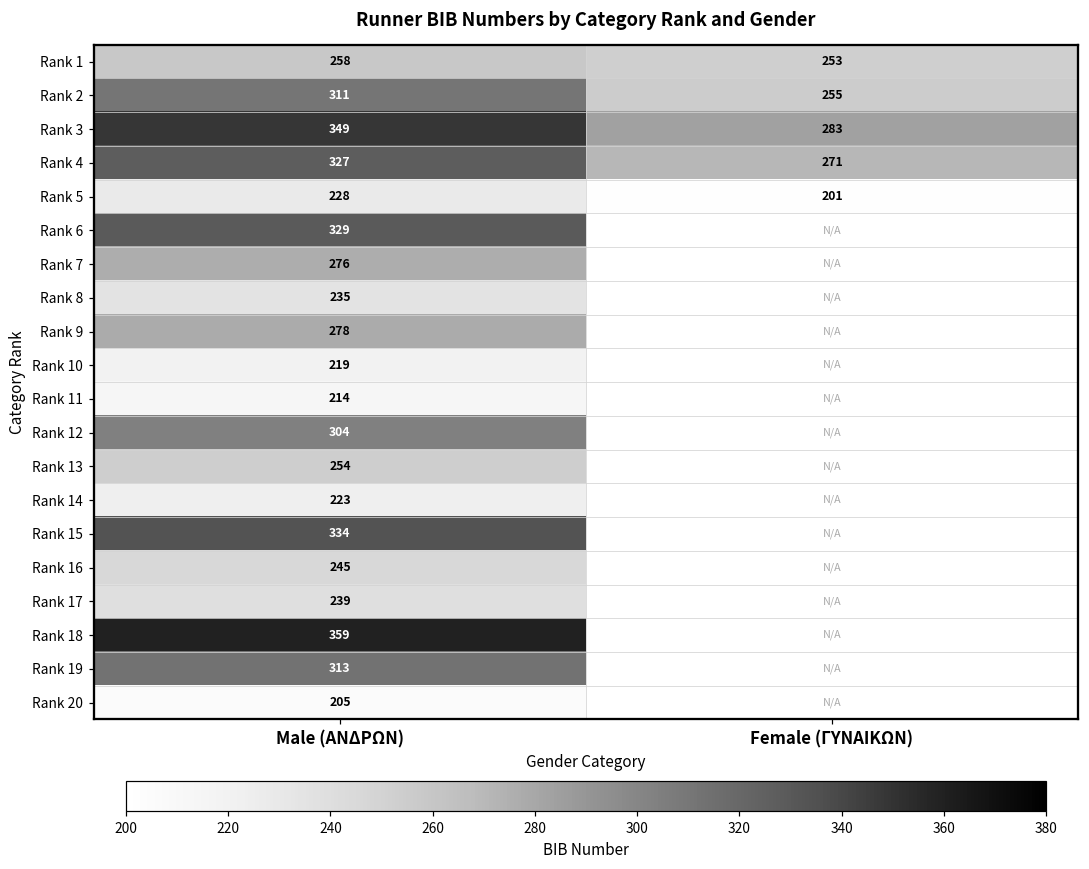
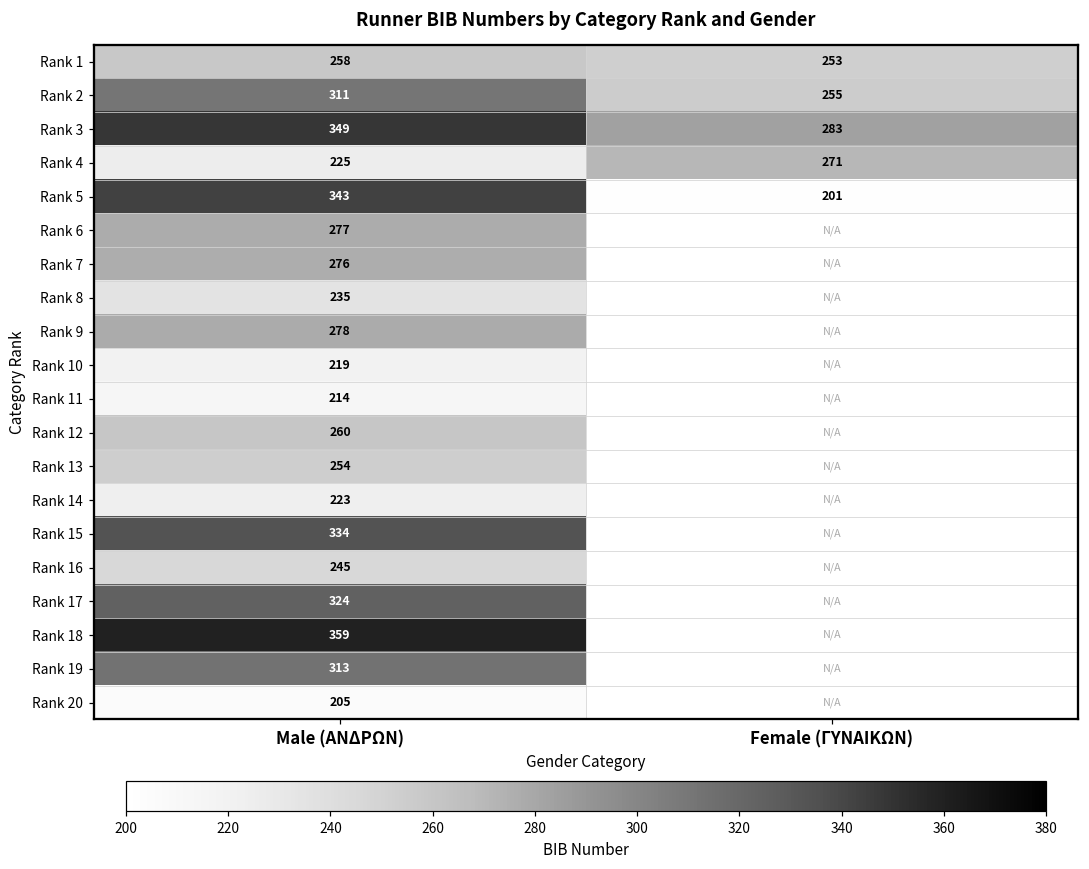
Rank 4, Male (ΑΝΔΡΩΝ): 327 -> 225
Rank 5, Male (ΑΝΔΡΩΝ): 228 -> 343
Rank 6, Male (ΑΝΔΡΩΝ): 329 -> 277
Rank 12, Male (ΑΝΔΡΩΝ): 304 -> 260
Rank 17, Male (ΑΝΔΡΩΝ): 239 -> 324
